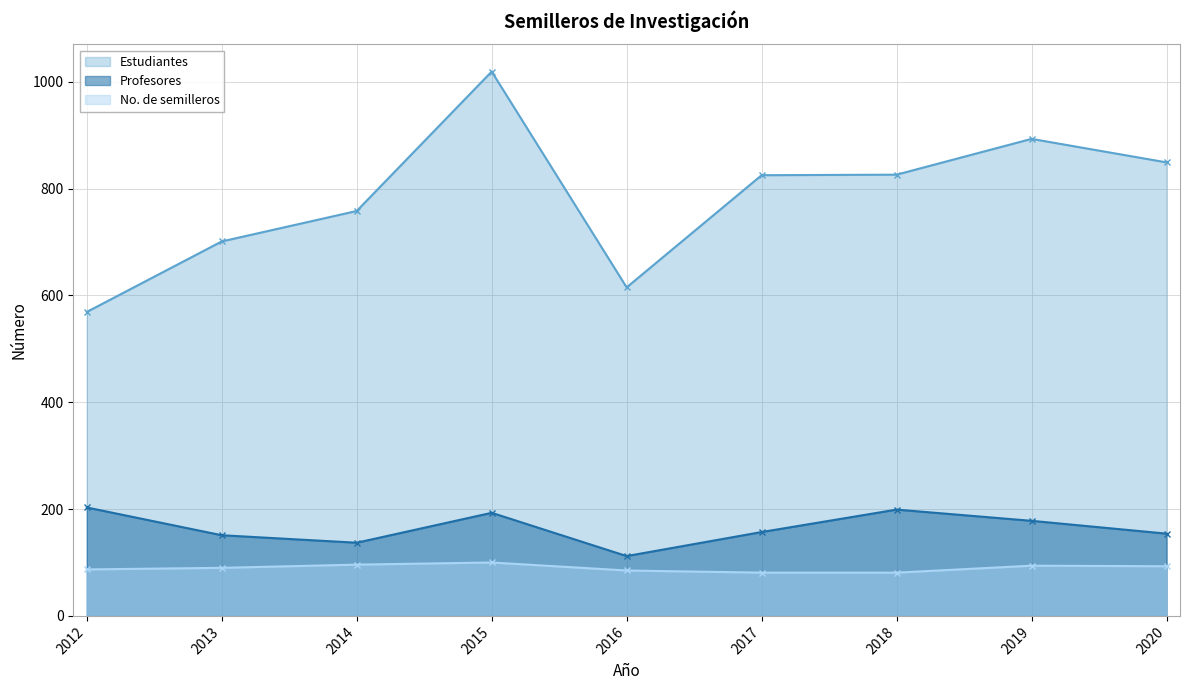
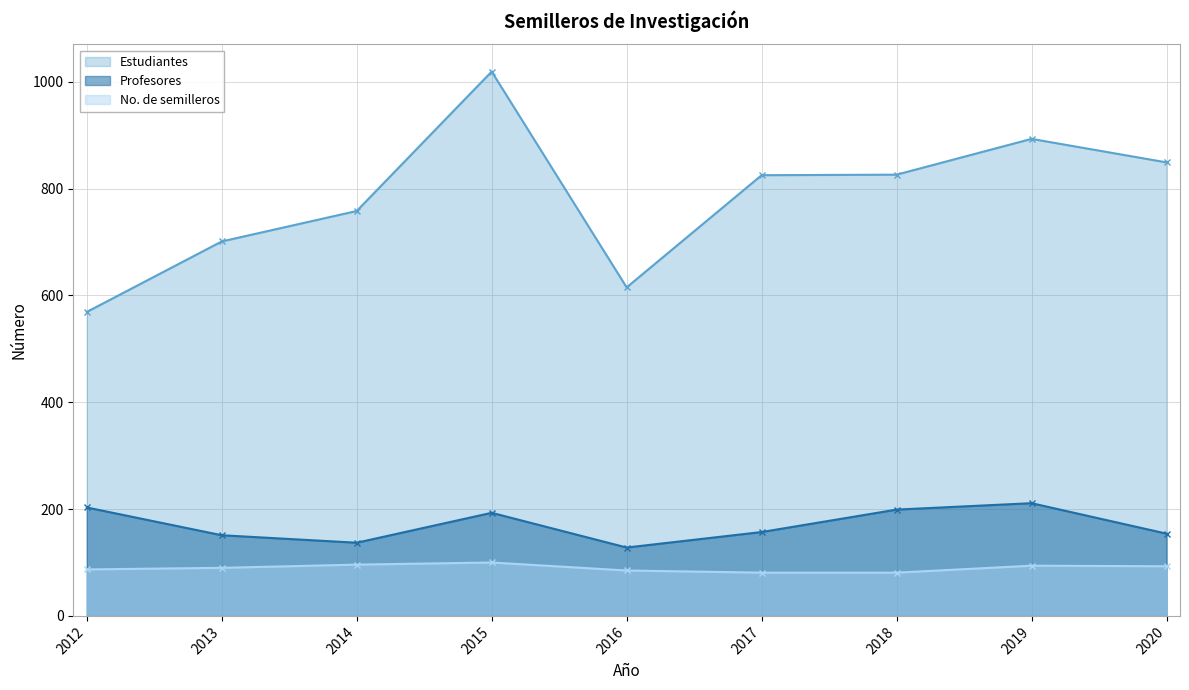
Profesores, 2016: 110 -> 130
Profesores, 2019: 180 -> 210
